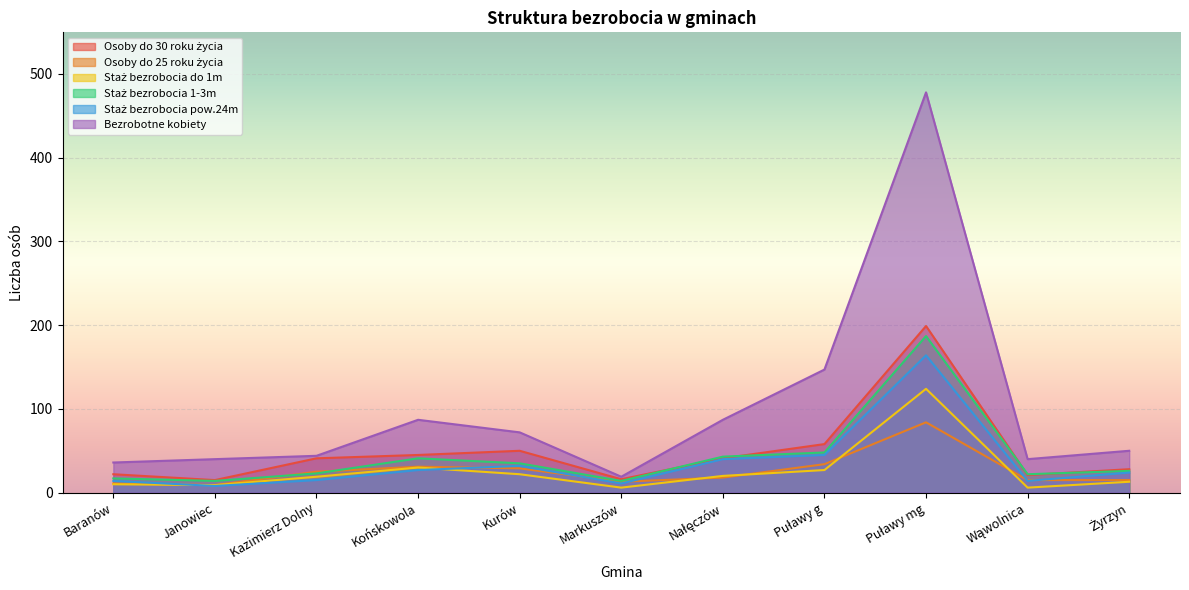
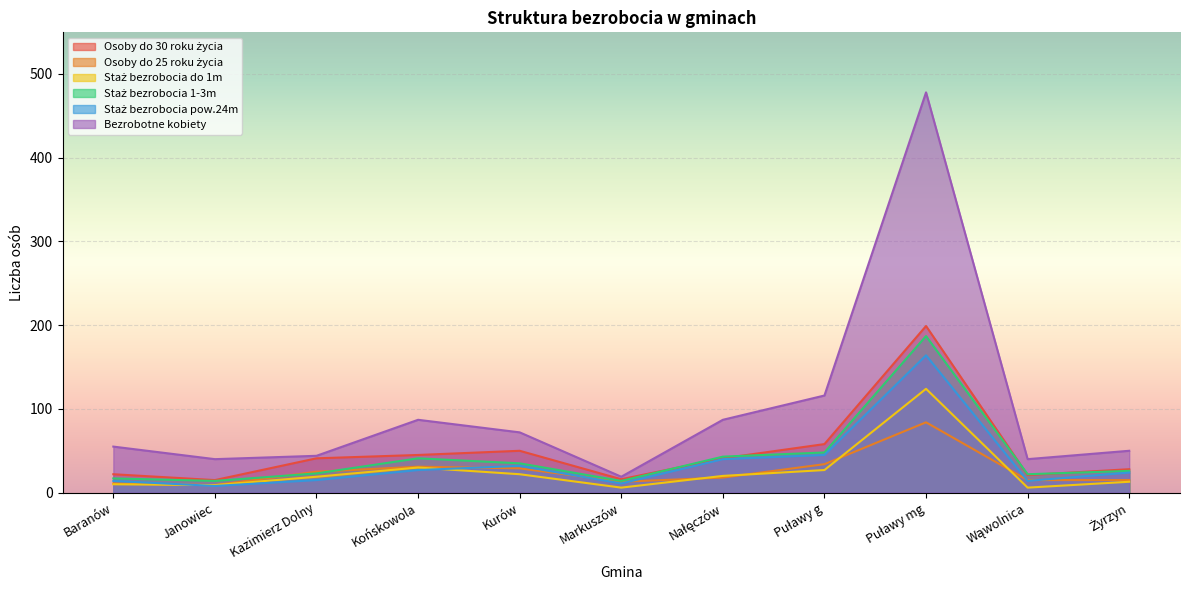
Bezrobotne kobiety, Baranów: 40 -> 60
Bezrobotne kobiety, Puławy g: 150 -> 120
